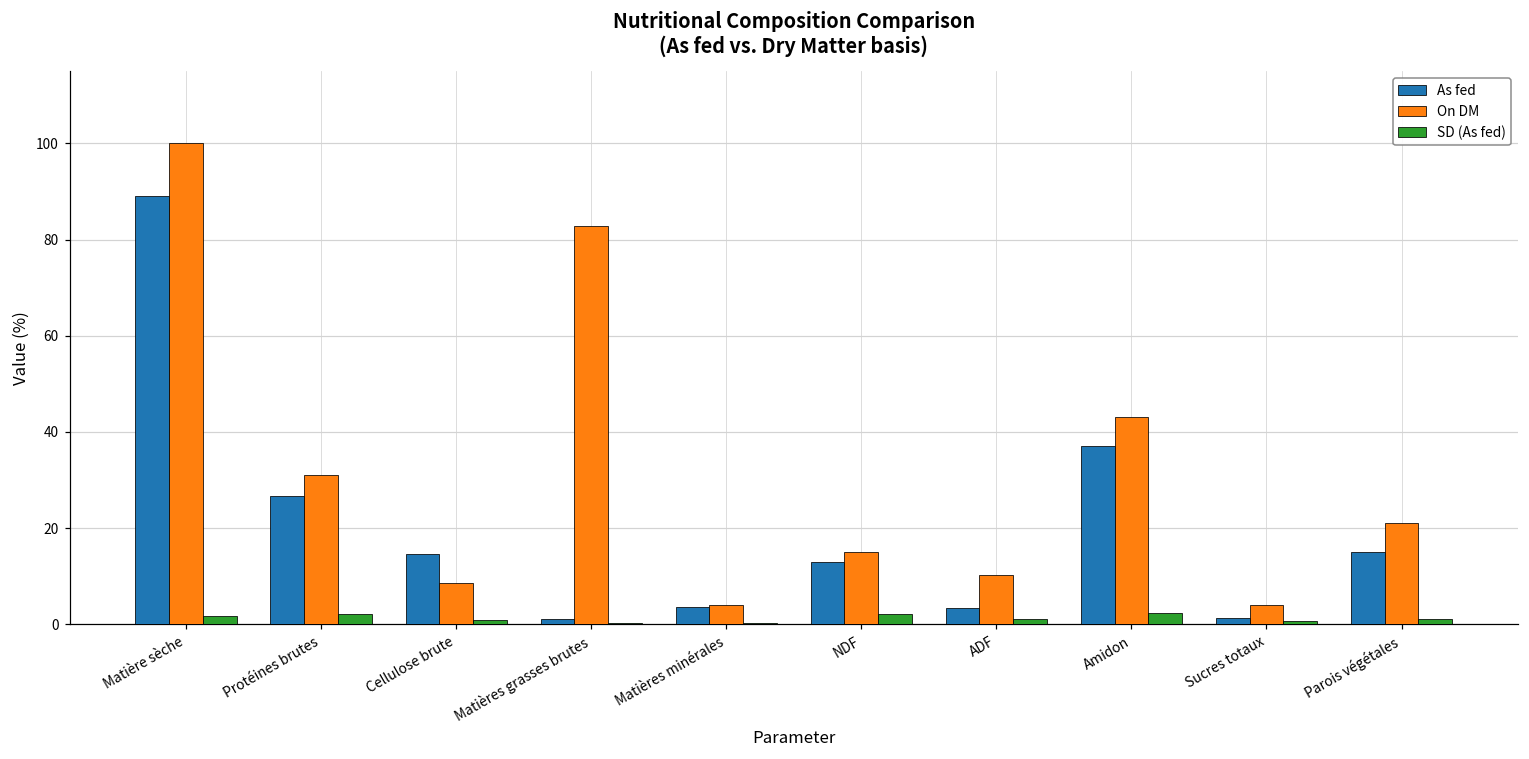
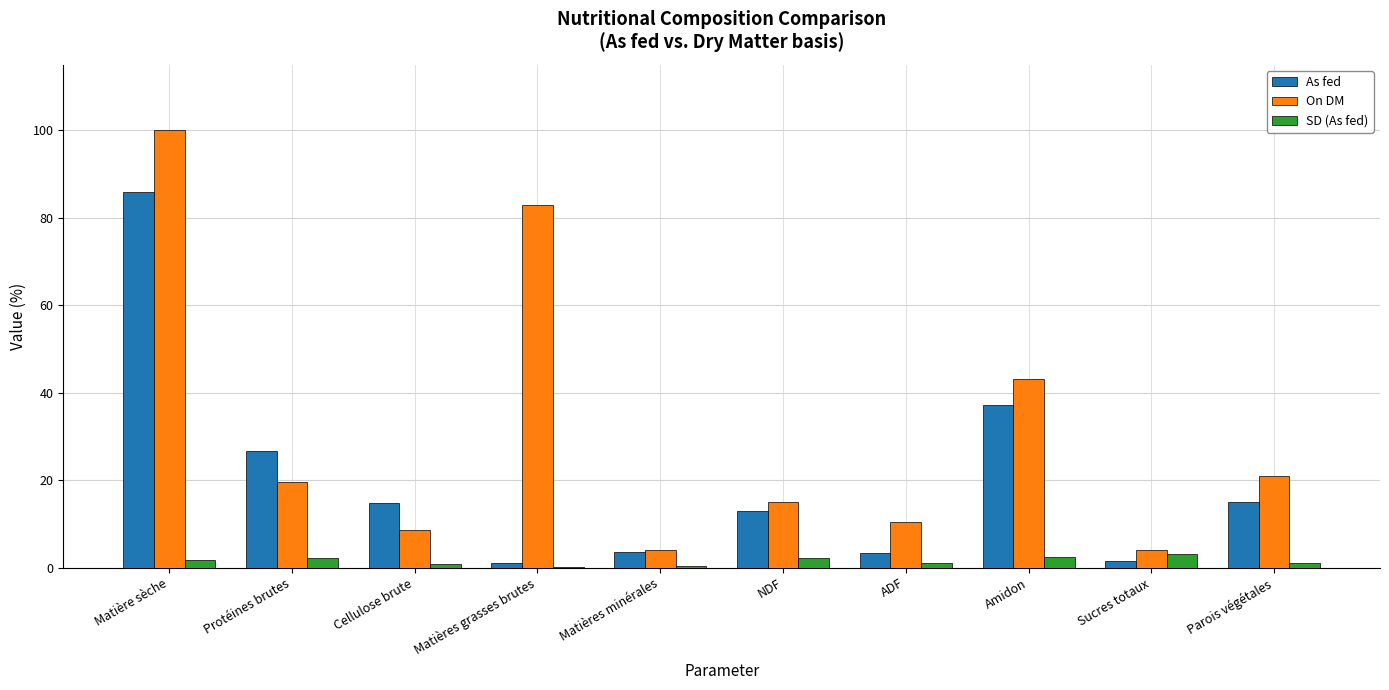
As fed, Matière sèche: 89 -> 86
On DM, Protéines brutes: 31 -> 20
SD (As fed), Sucres totaux: 1 -> 3
